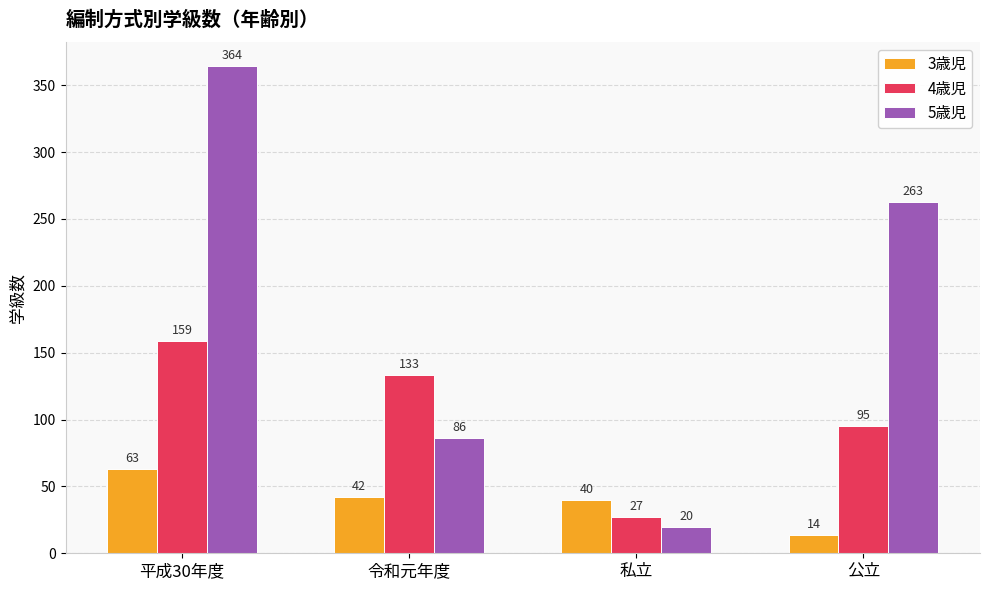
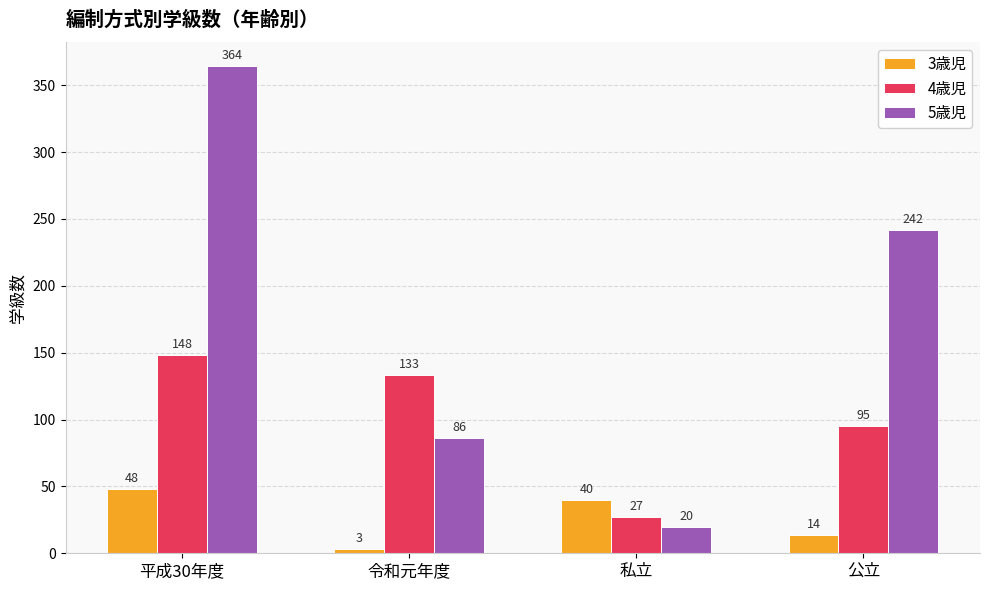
3歳児, 平成30年度: 63 -> 48
4歳児, 平成30年度: 159 -> 148
3歳児, 令和元年度: 42 -> 3
5歳児, 公立: 263 -> 242
